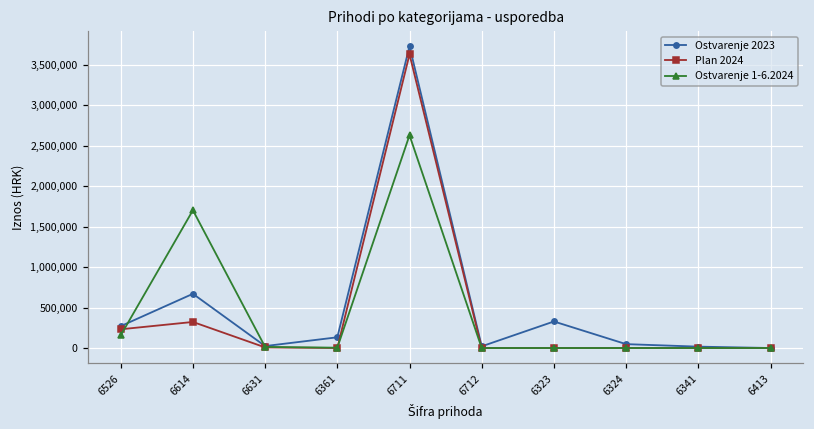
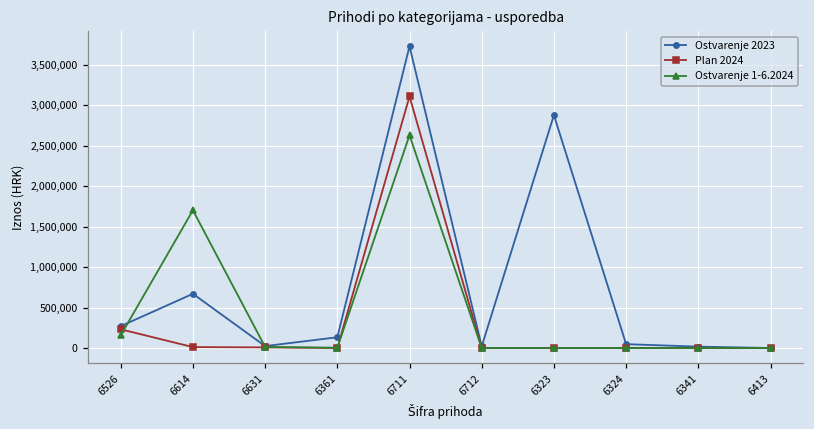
Plan 2024, 6614: 300,000 -> 0
Plan 2024, 6711: 3,600,000 -> 3,100,000
Ostvarenje 2023, 6323: 300,000 -> 2,900,000
